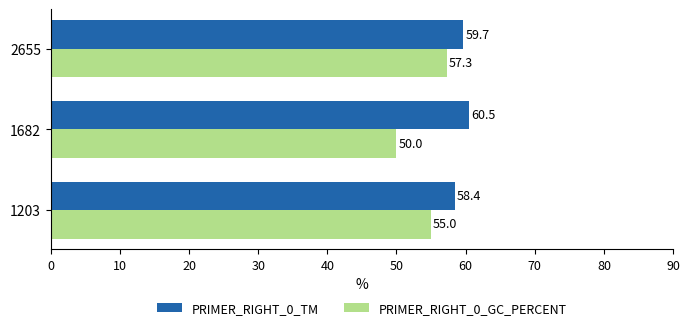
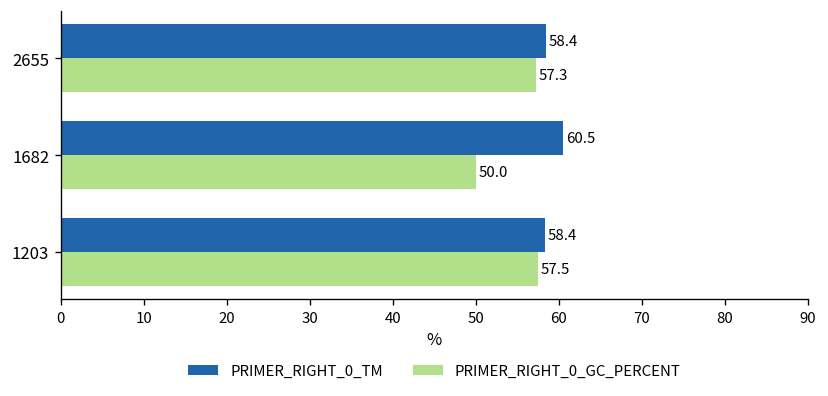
PRIMER_RIGHT_0_TM, 2655: 59.7 -> 58.4
PRIMER_RIGHT_0_GC_PERCENT, 1203: 55.0 -> 57.5
